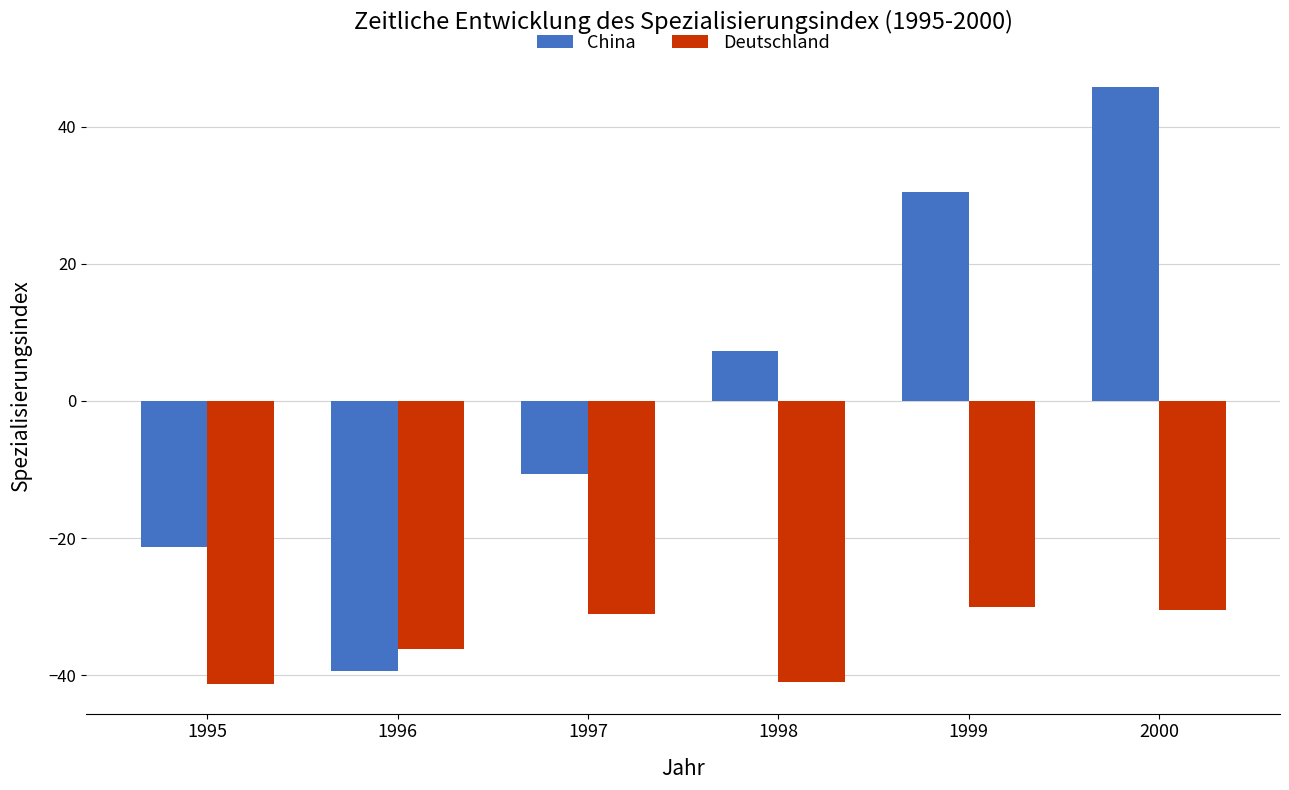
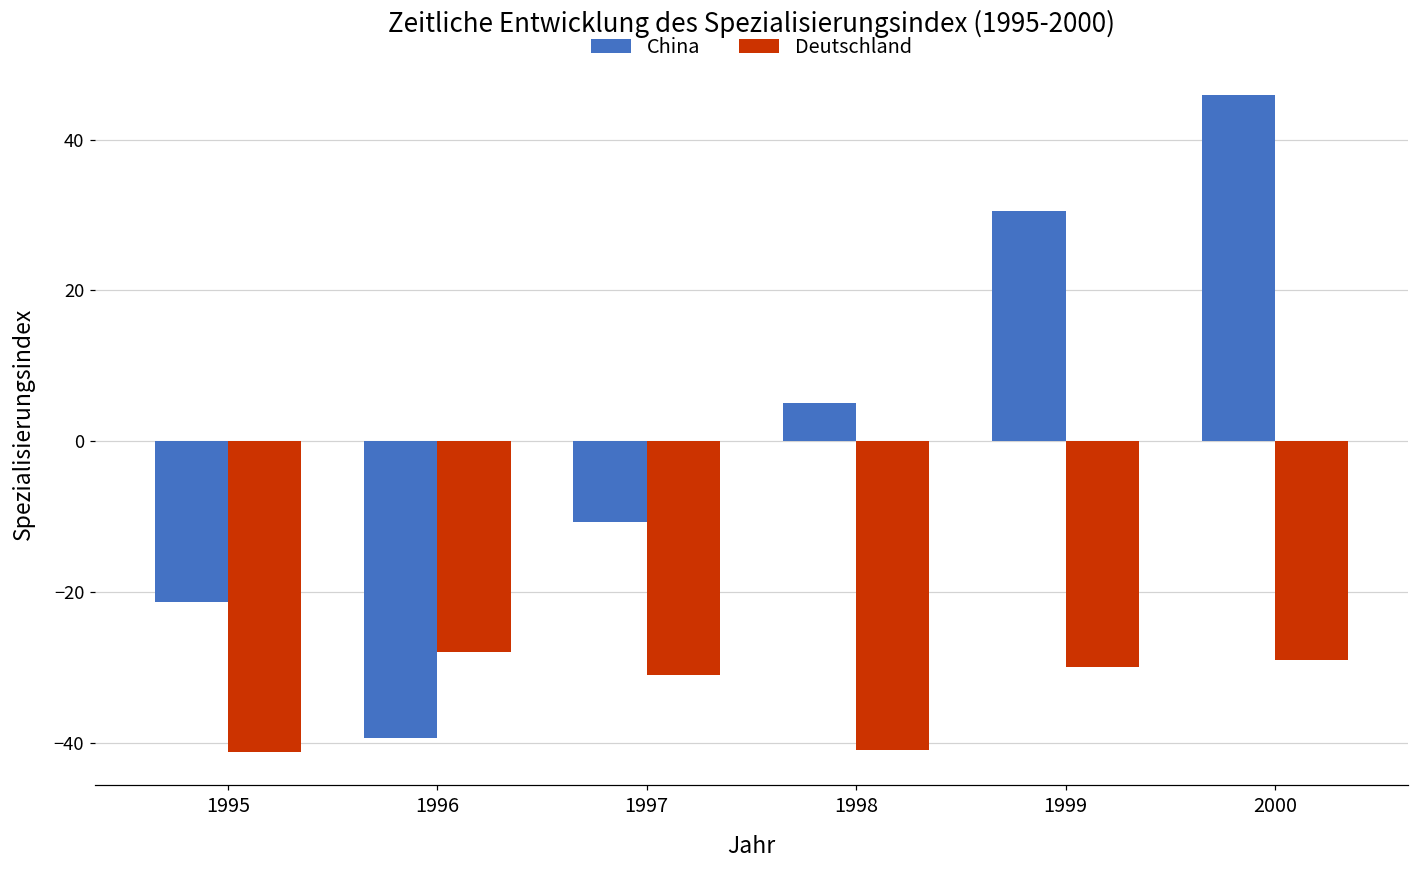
Deutschland, 1996: -36 -> -28
China, 1998: 7 -> 5
Deutschland, 2000: -31 -> -29
